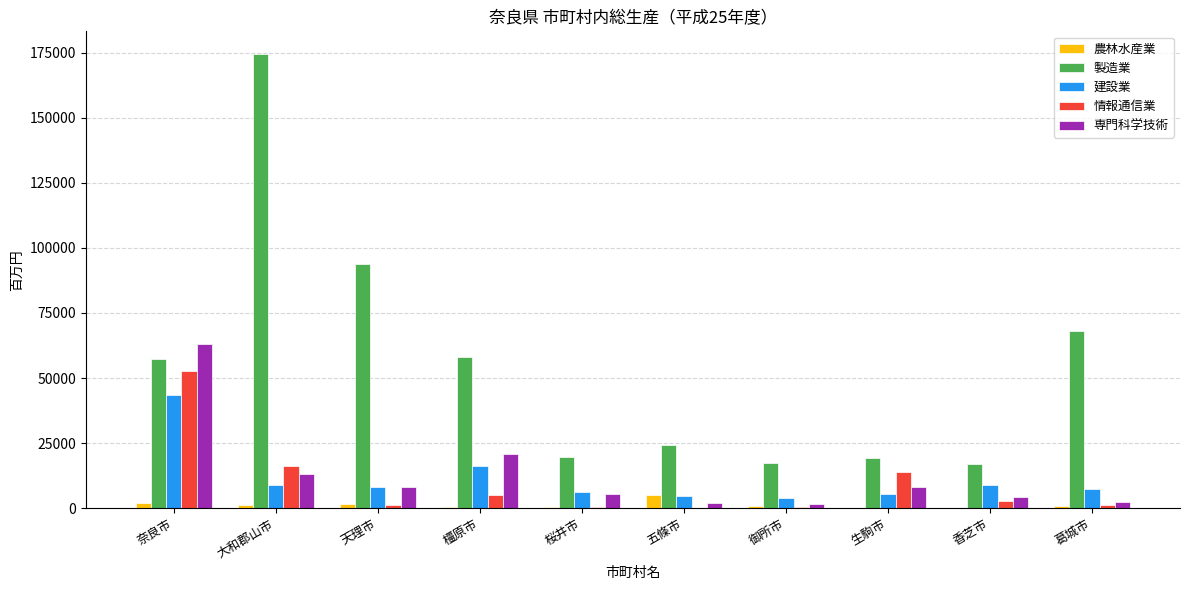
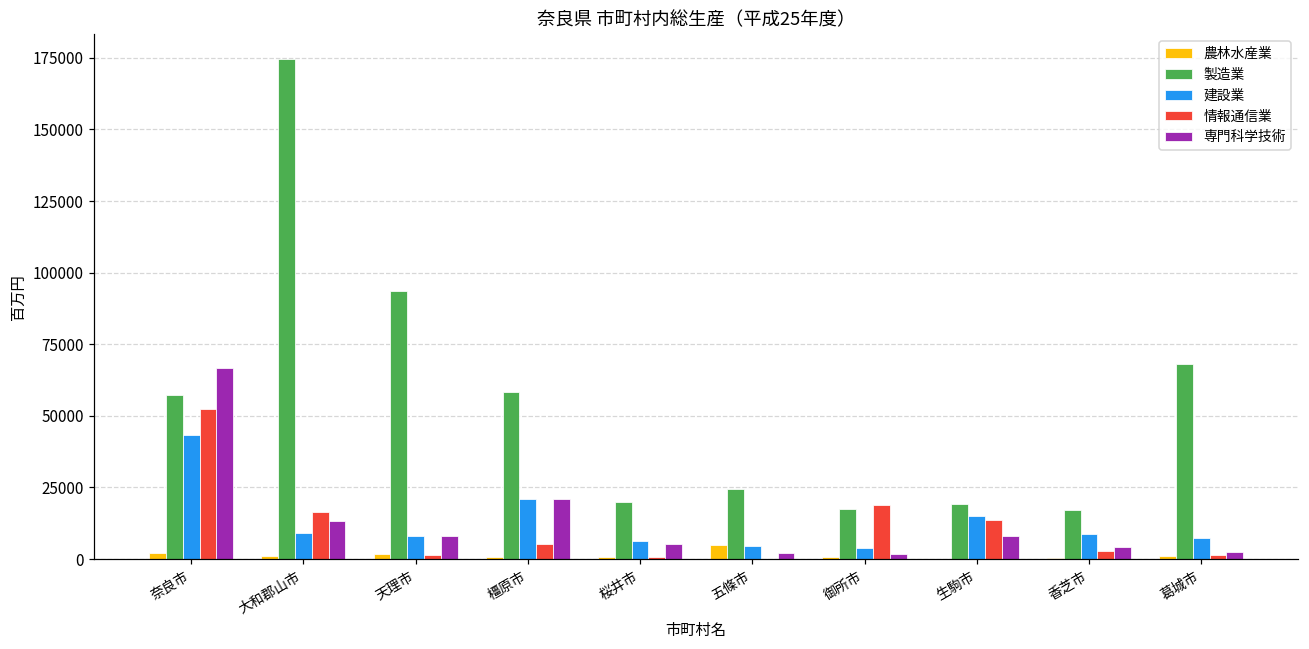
専門科学技術, 奈良市: 63000 -> 67000
建設業, 橿原市: 16000 -> 21000
情報通信業, 御所市: 0 -> 19000
建設業, 生駒市: 5000 -> 15000
